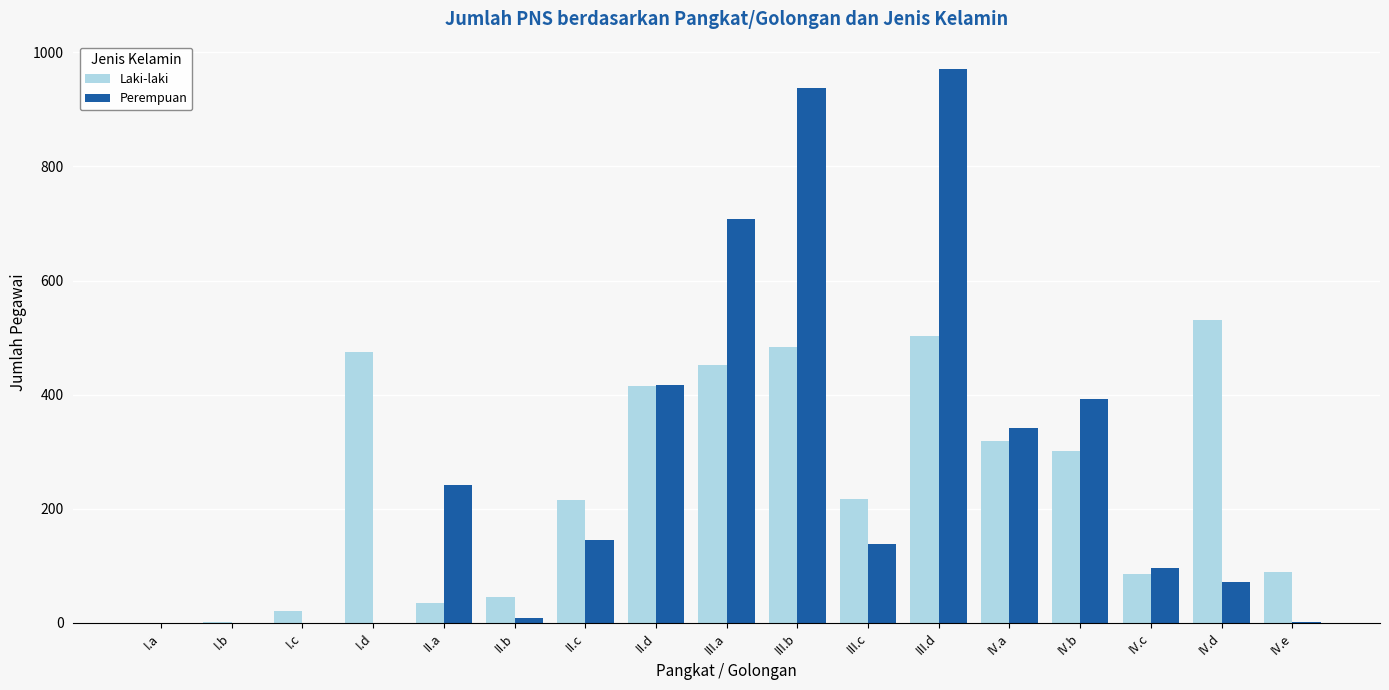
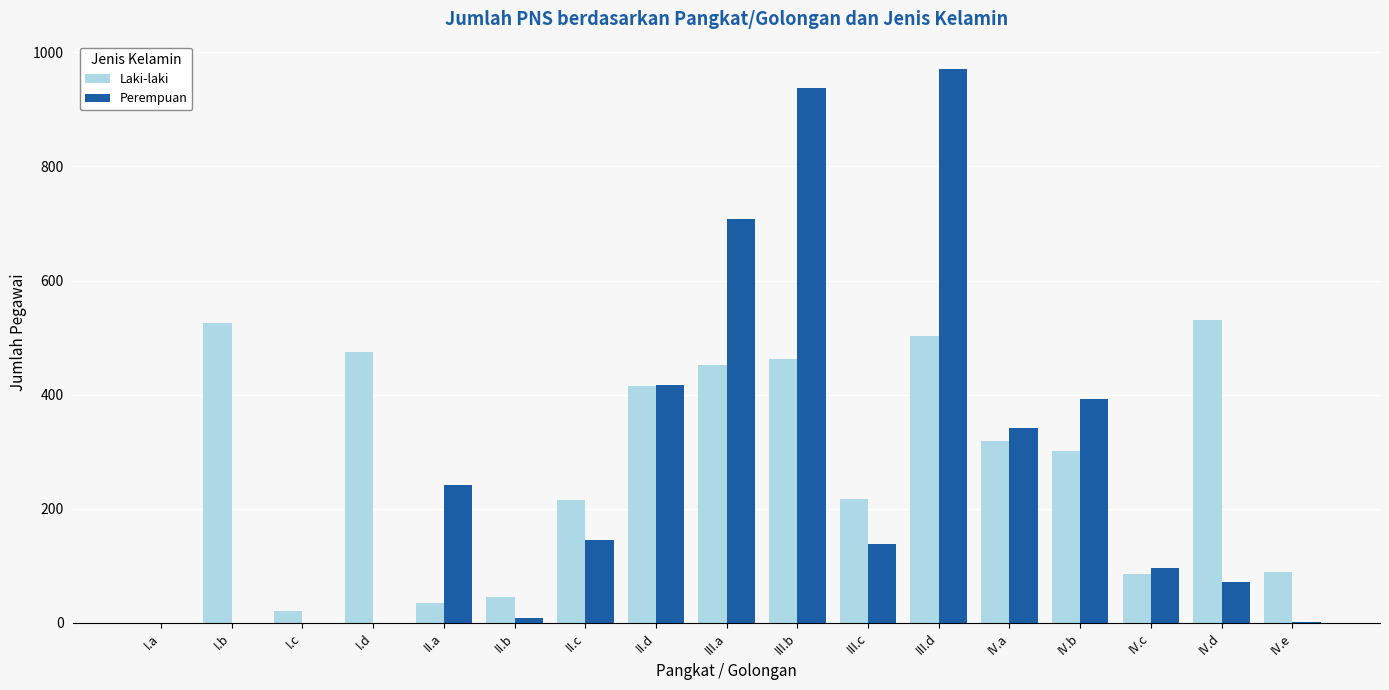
Laki-laki, I.b: 0 -> 530
Laki-laki, III.b: 480 -> 460
